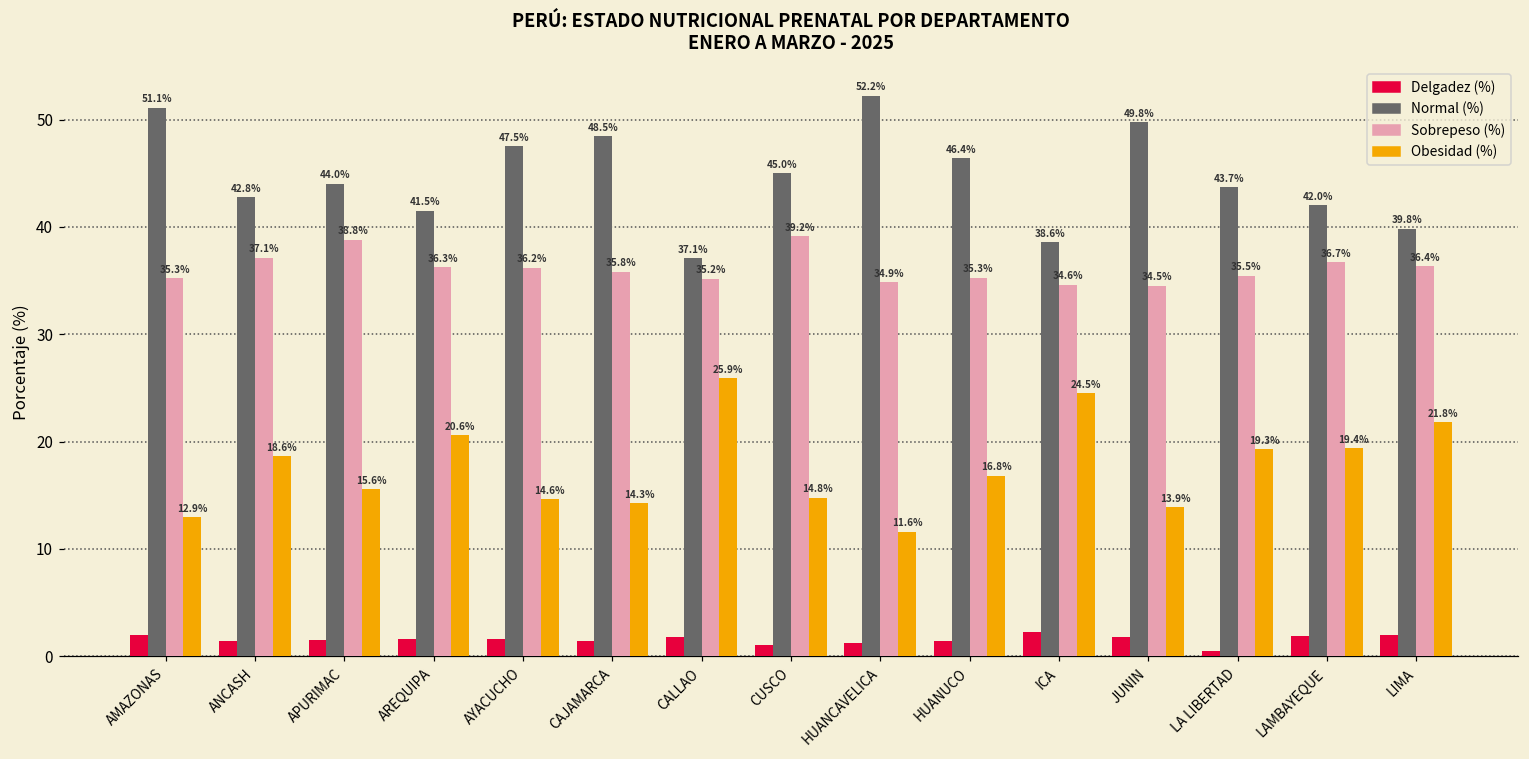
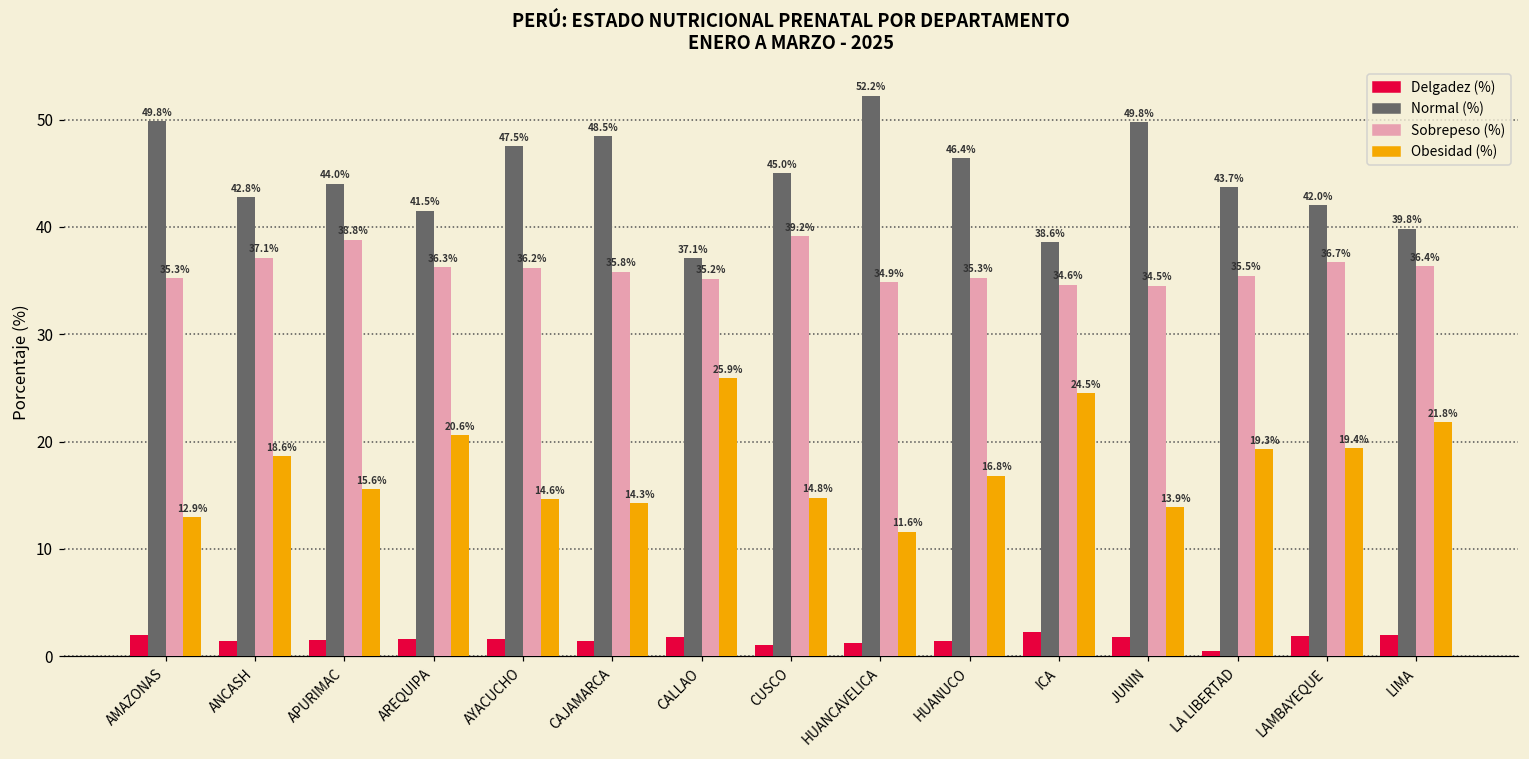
Normal (%), AMAZONAS: 51.1% -> 49.8%
